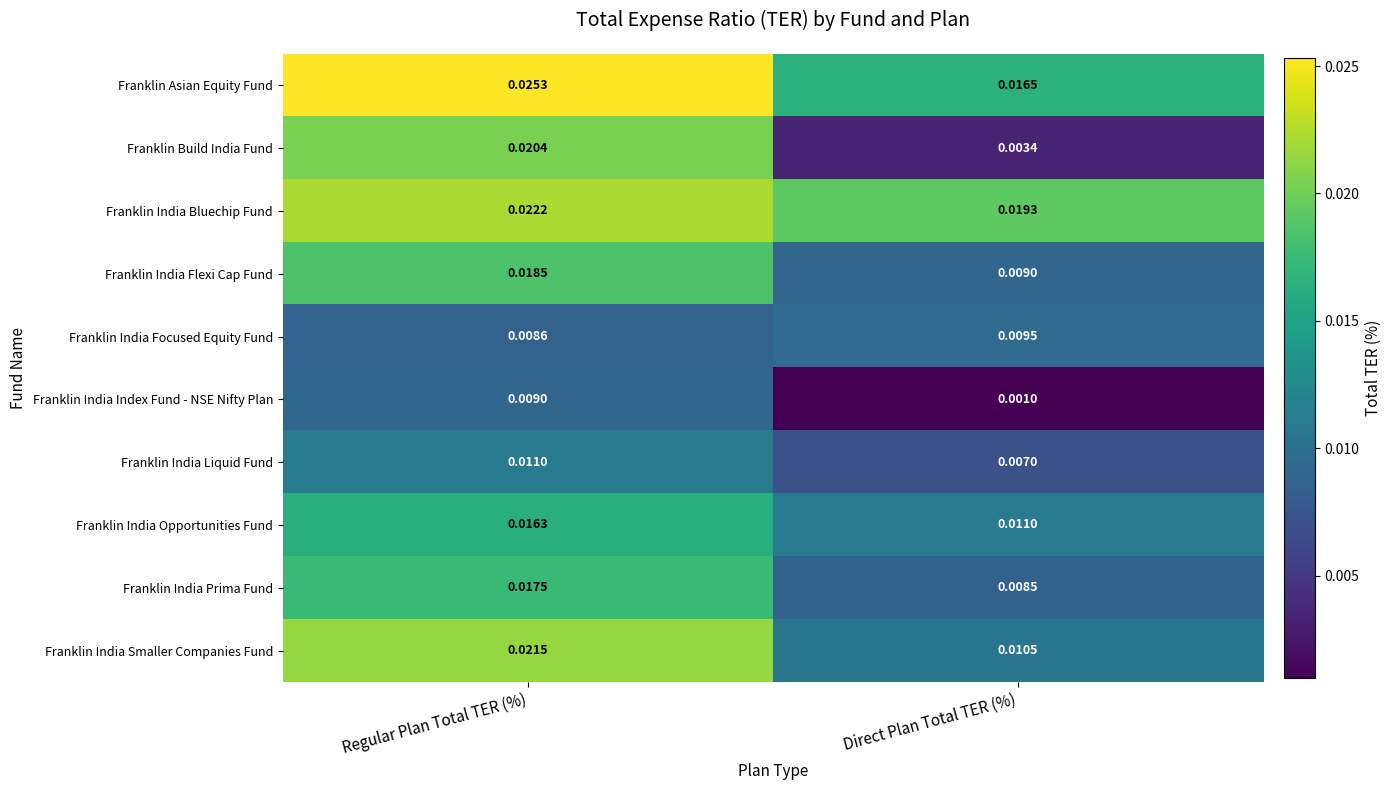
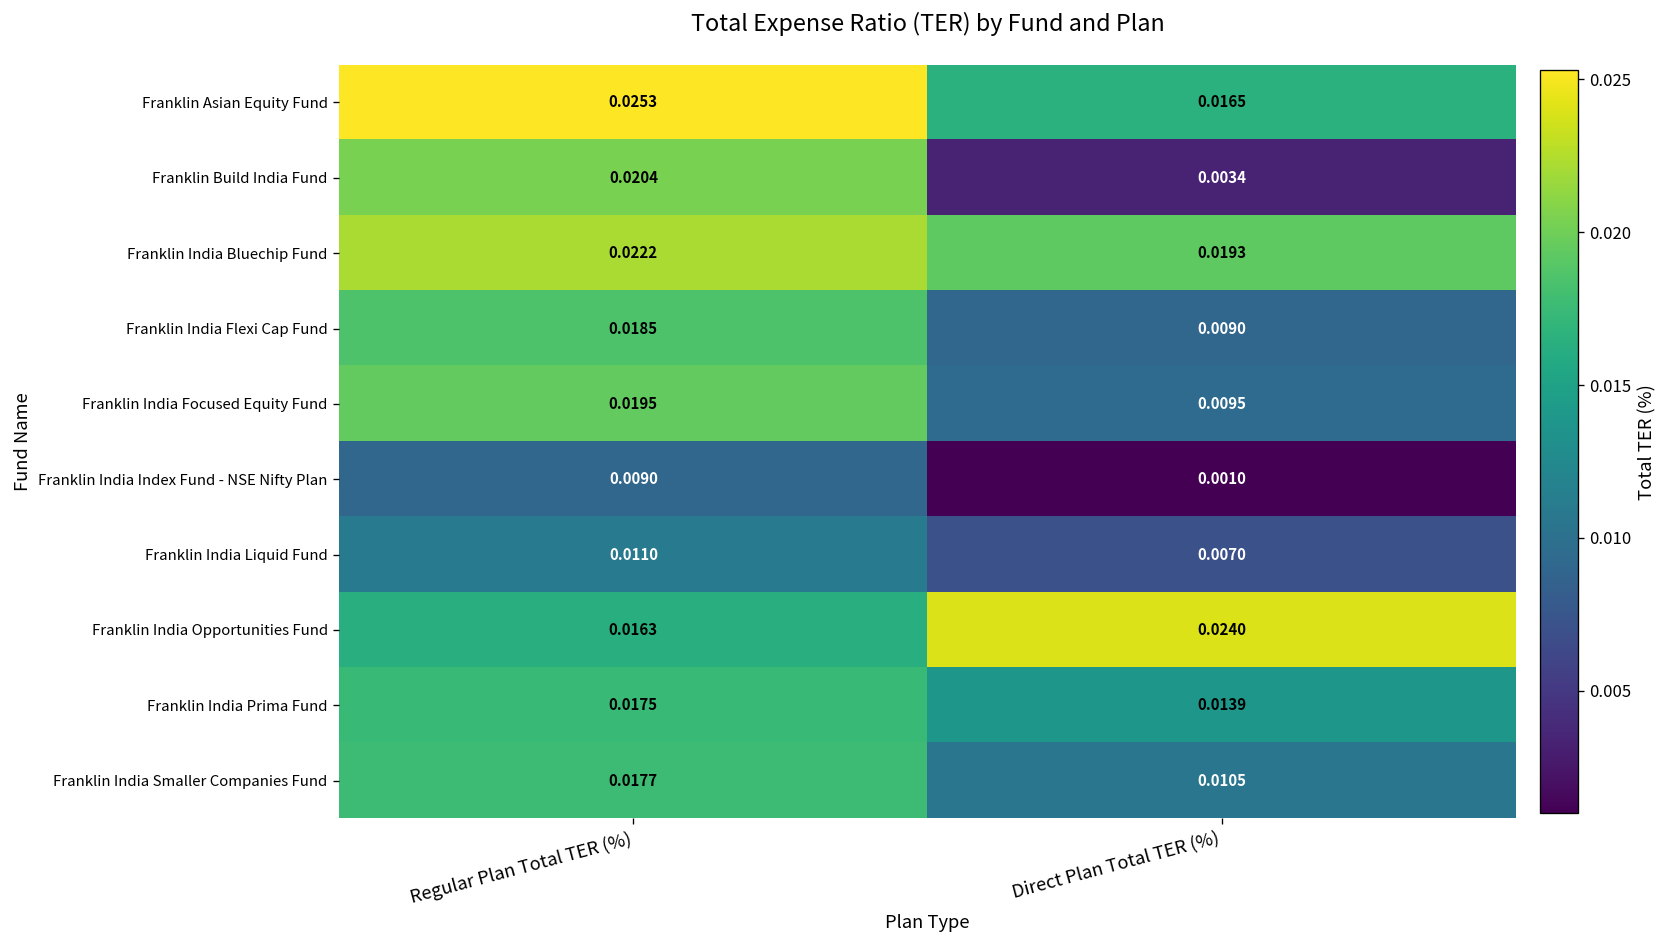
Franklin India Focused Equity Fund, Regular Plan Total TER (%): 0.0086 -> 0.0195
Franklin India Opportunities Fund, Direct Plan Total TER (%): 0.0110 -> 0.0240
Franklin India Prima Fund, Direct Plan Total TER (%): 0.0085 -> 0.0139
Franklin India Smaller Companies Fund, Regular Plan Total TER (%): 0.0215 -> 0.0177
